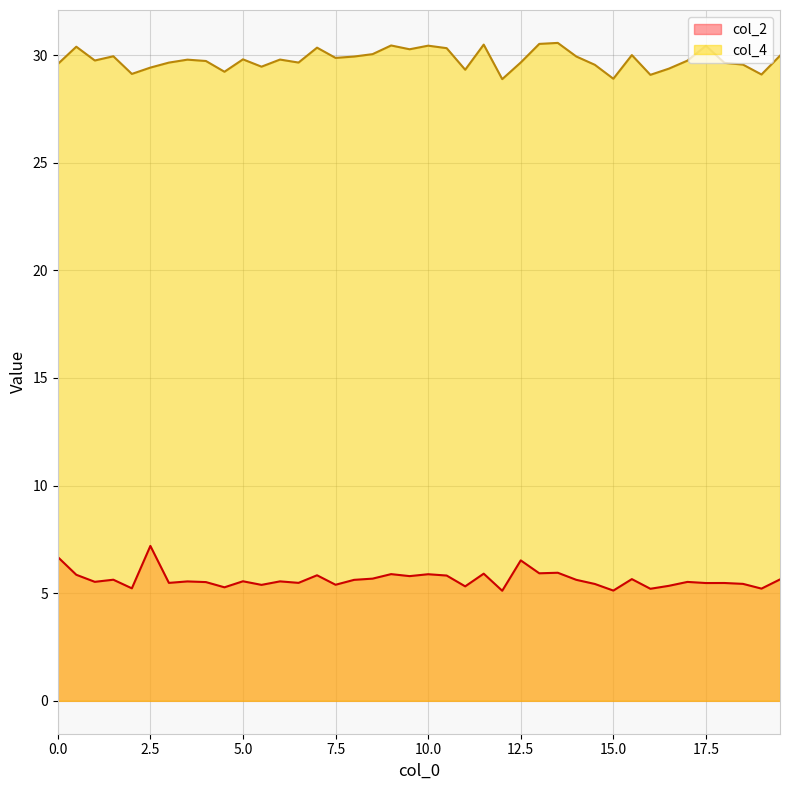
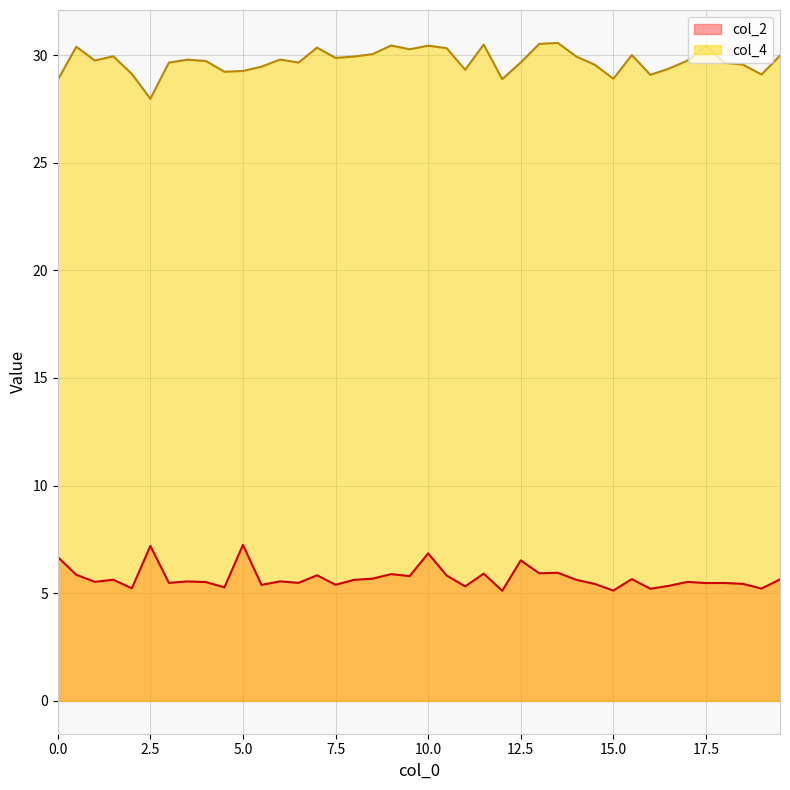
col_4, 0.0: 29.6 -> 28.8
col_4, 2.5: 29.4 -> 28.0
col_2, 5.0: 5.6 -> 7.2
col_4, 5.0: 29.8 -> 29.3
col_2, 10.0: 5.9 -> 6.9
